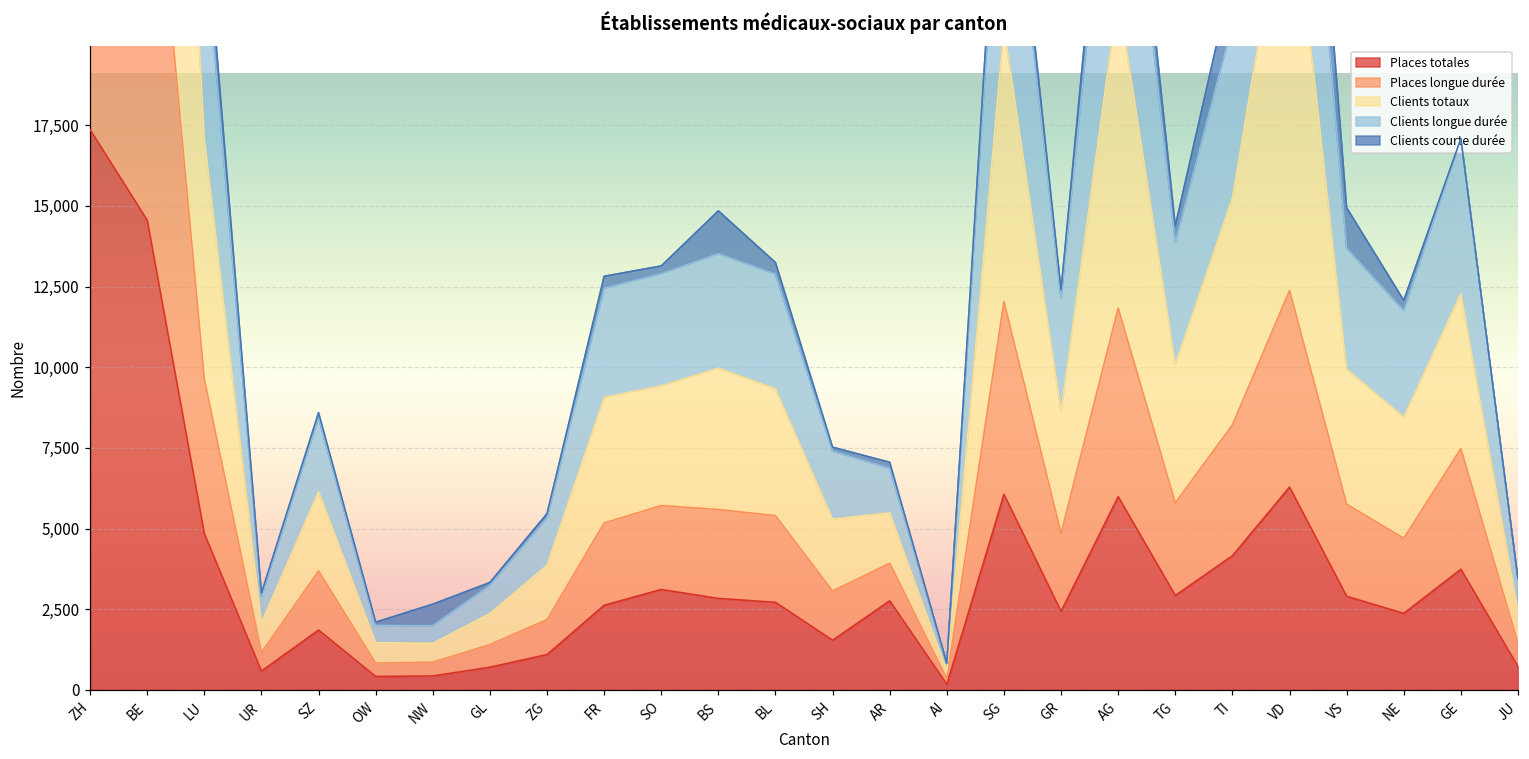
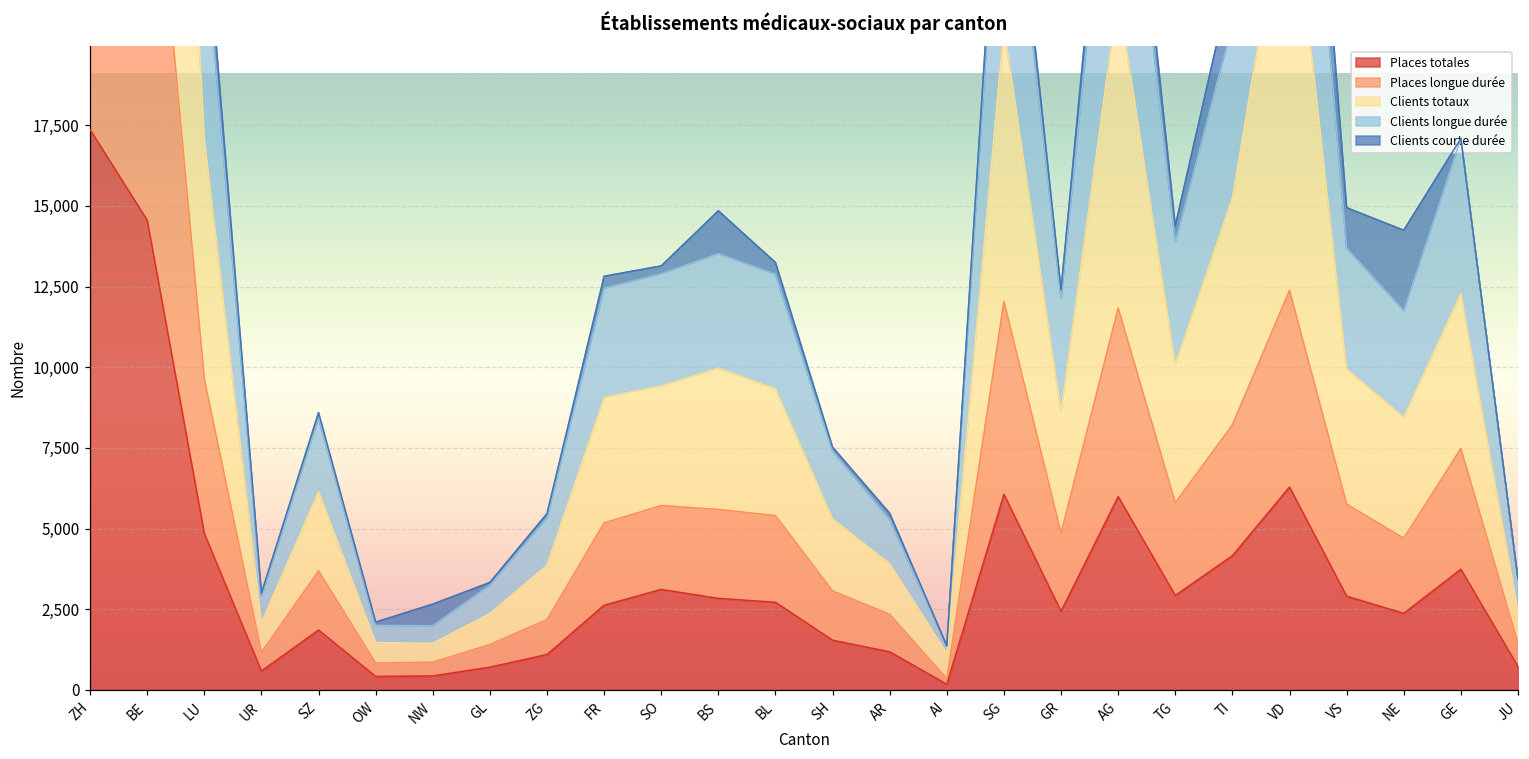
Places totales, AR: 2,800 -> 1,200
Clients totaux, AI: 200 -> 800
Clients courte durée, NE: 300 -> 2,500
